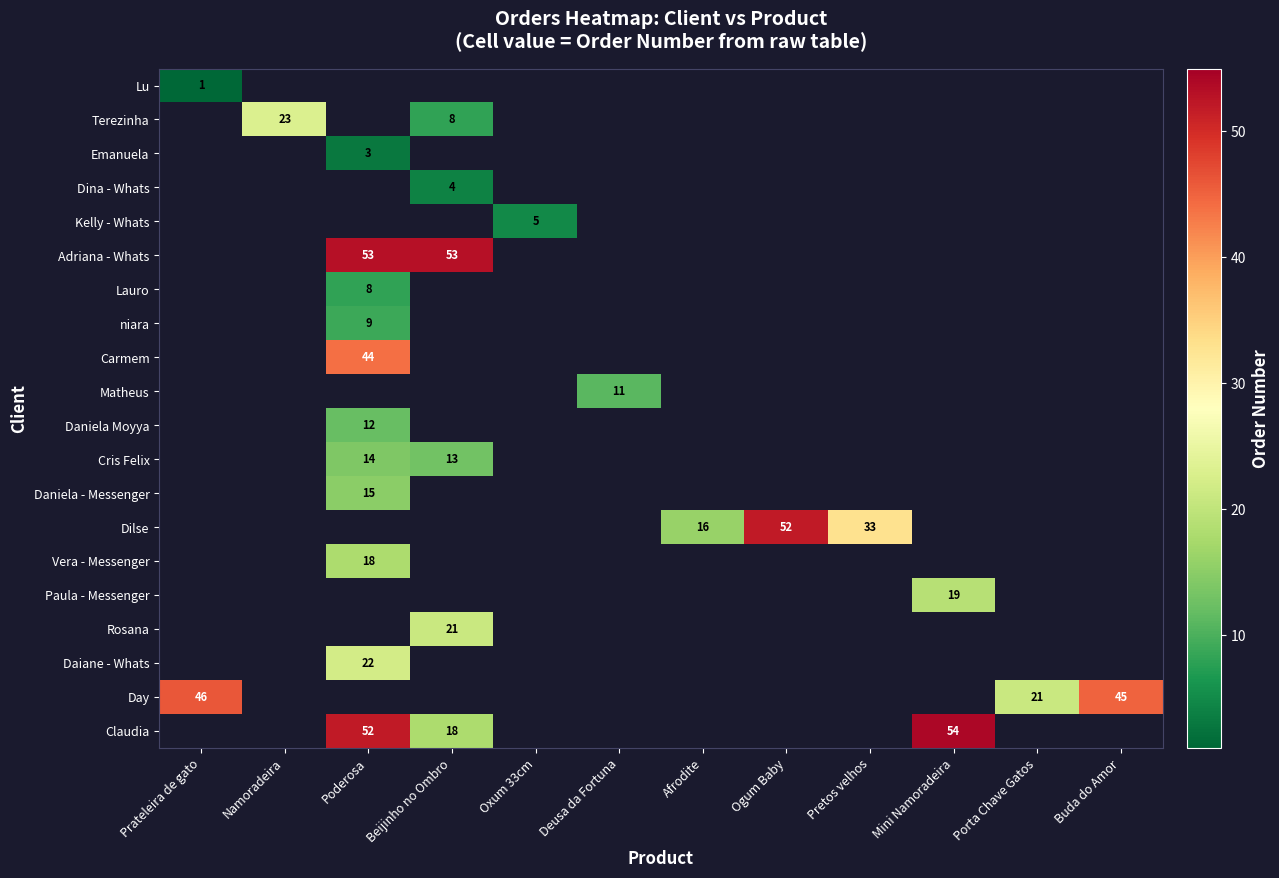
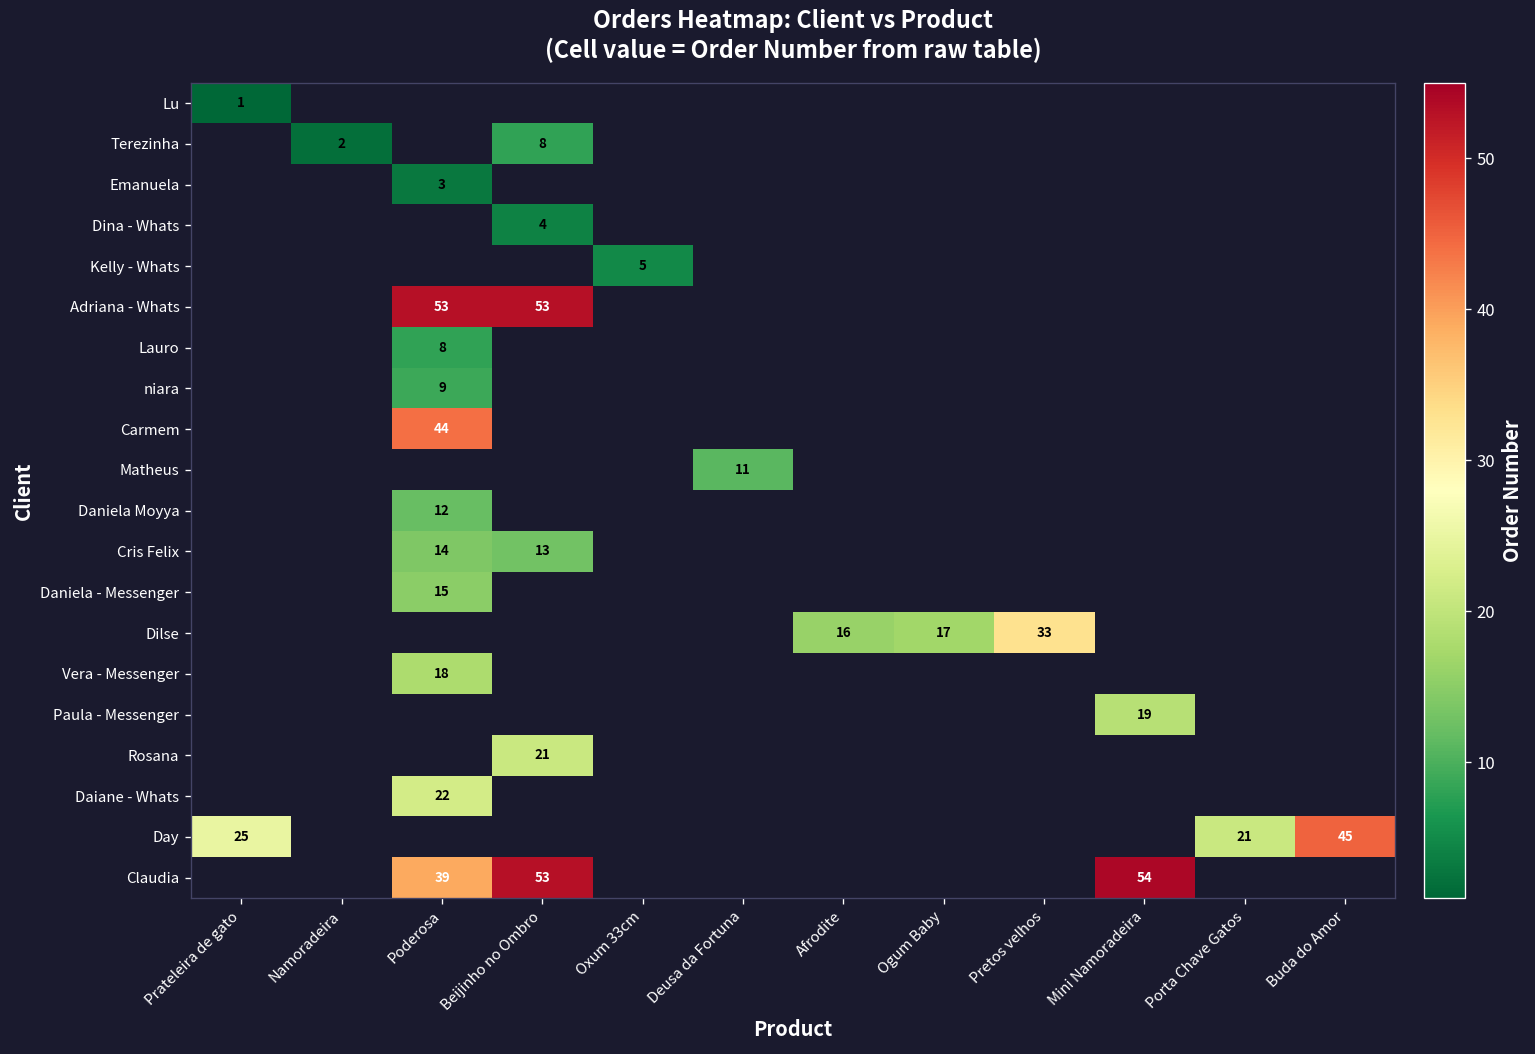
Terezinha, Namoradeira: 23 -> 2
Dilse, Ogum Baby: 52 -> 17
Day, Prateleira de gato: 46 -> 25
Claudia, Poderosa: 52 -> 39
Claudia, Beijinho no Ombro: 18 -> 53
